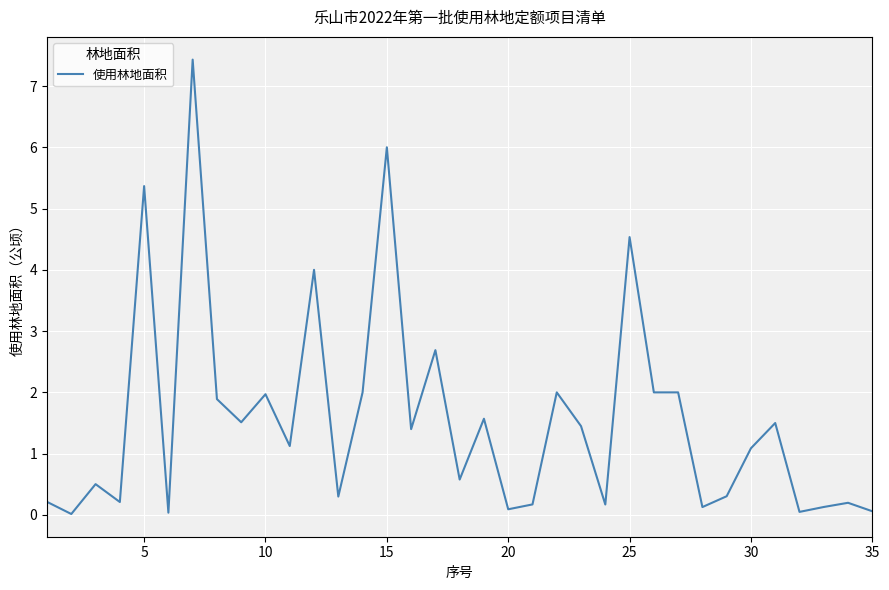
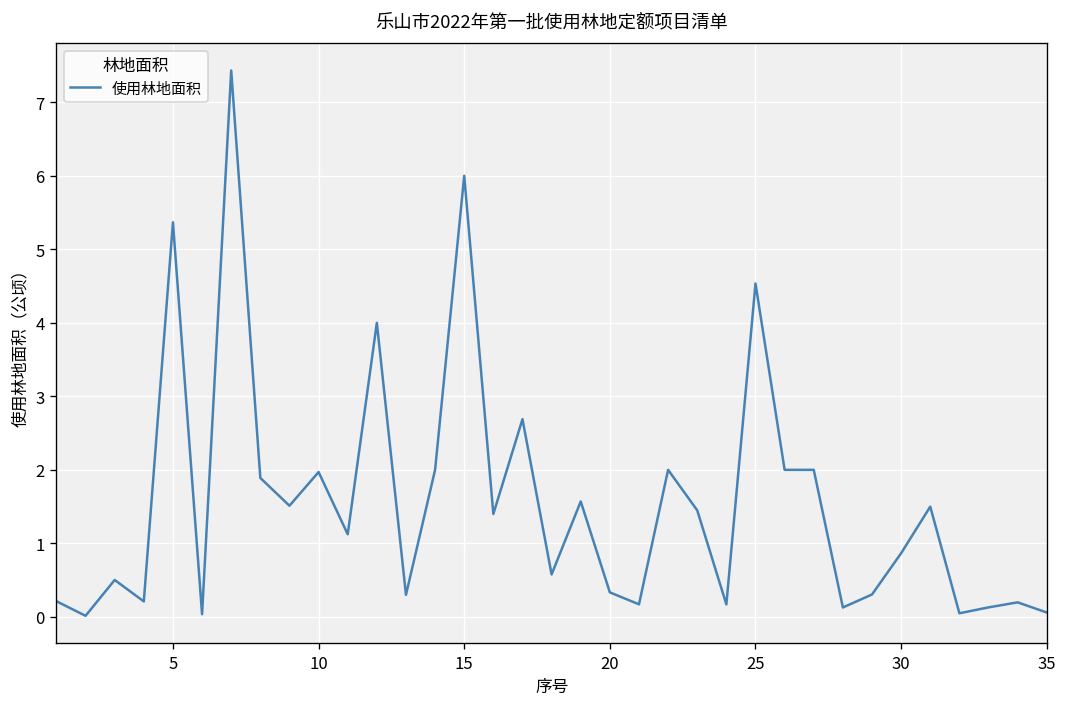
20: 0.1 -> 0.3
30: 1.1 -> 0.9
